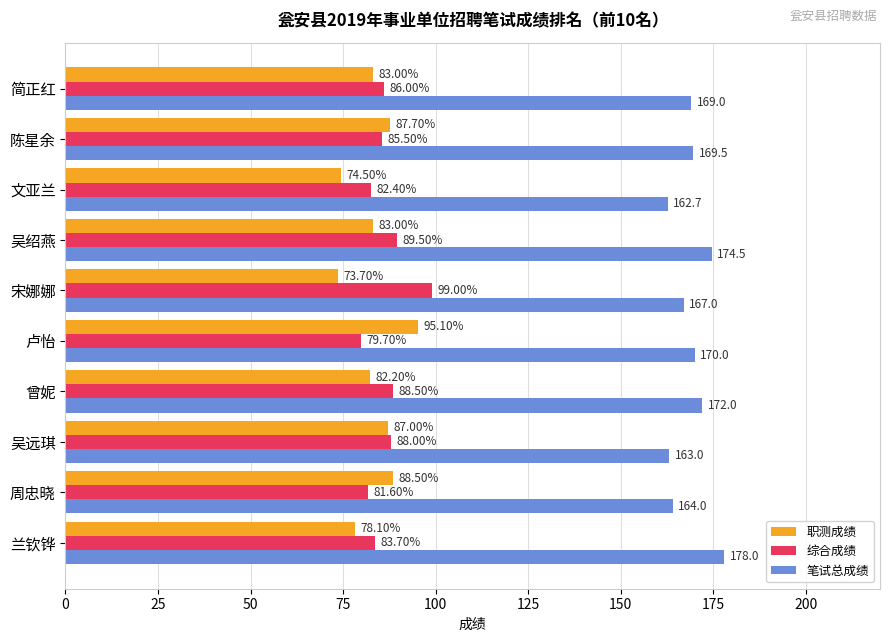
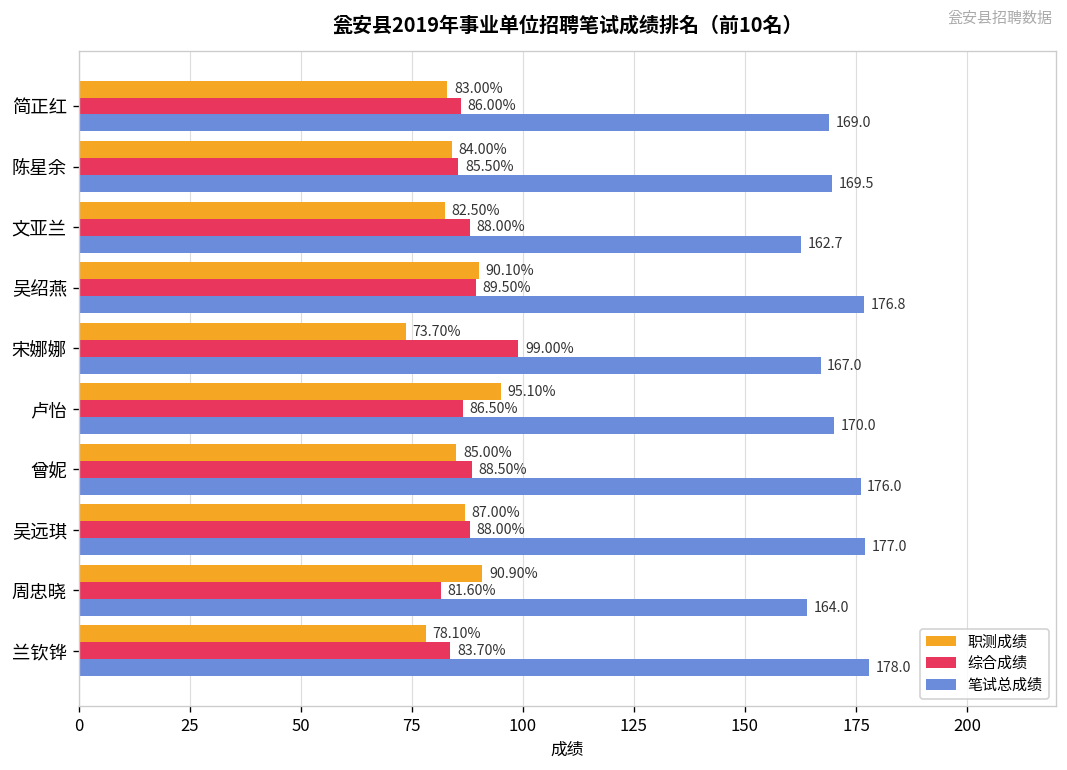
职测成绩, 陈星余: 87.70% -> 84.00%
职测成绩, 文亚兰: 74.50% -> 82.50%
综合成绩, 文亚兰: 82.40% -> 88.00%
职测成绩, 吴绍燕: 83.00% -> 90.10%
笔试总成绩, 吴绍燕: 174.5 -> 176.8
综合成绩, 卢怡: 79.70% -> 86.50%
职测成绩, 曾妮: 82.20% -> 85.00%
笔试总成绩, 曾妮: 172.0 -> 176.0
笔试总成绩, 吴远琪: 163.0 -> 177.0
职测成绩, 周忠晓: 88.50% -> 90.90%
